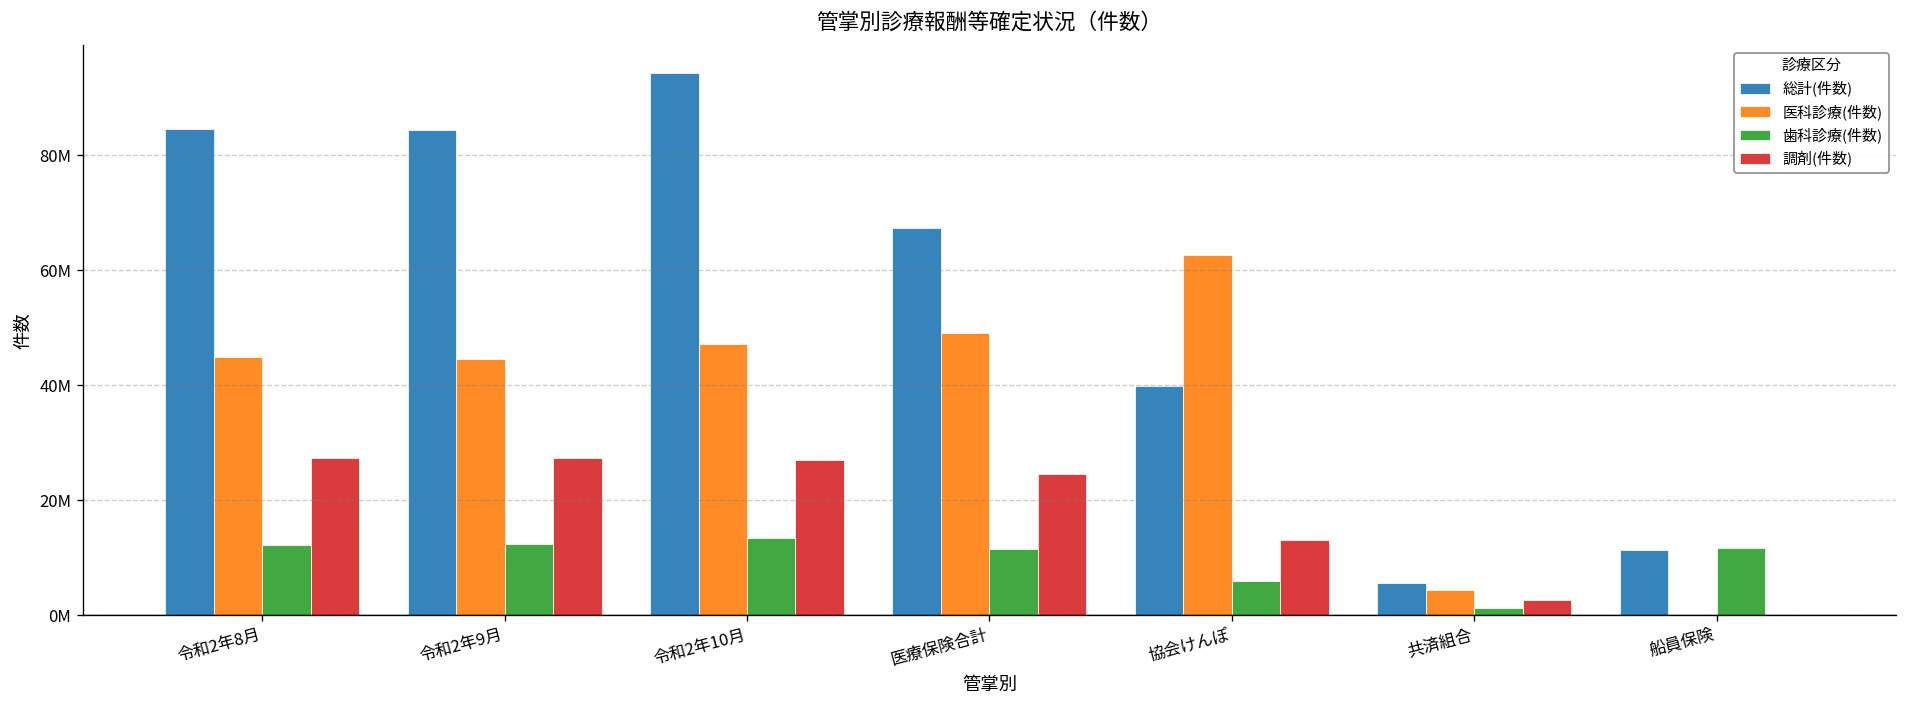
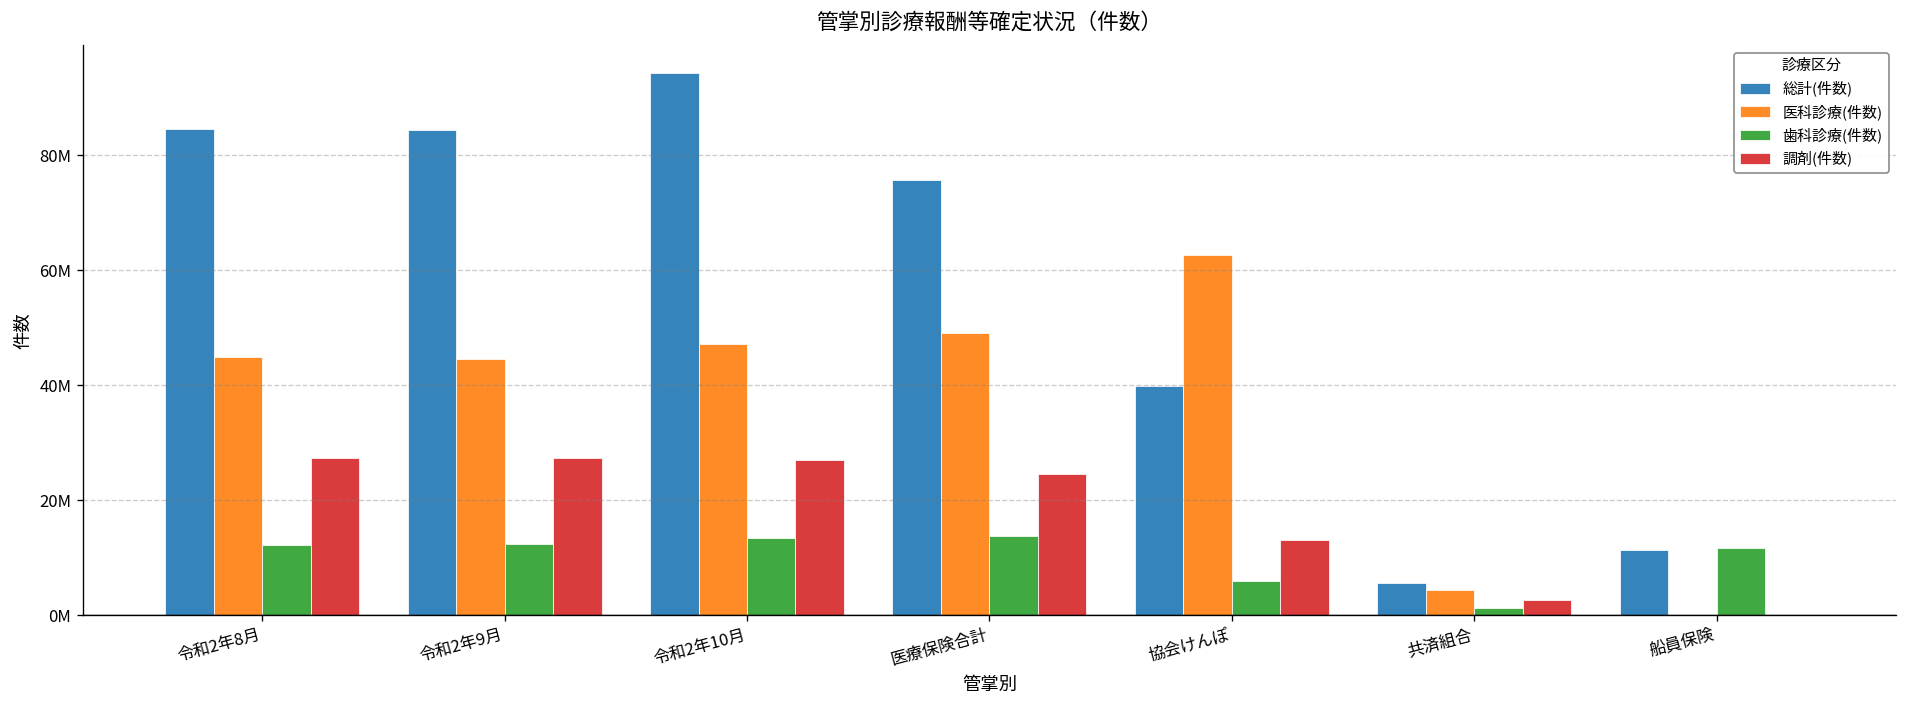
総計(件数), 医療保険合計: 67000000 -> 76000000
歯科診療(件数), 医療保険合計: 11000000 -> 14000000
